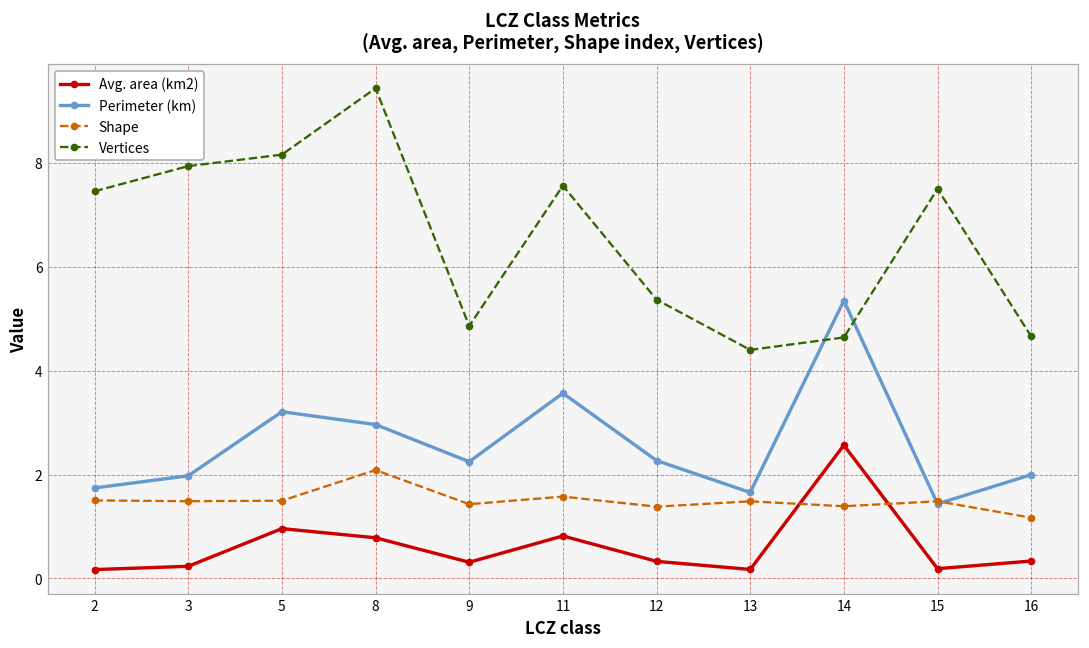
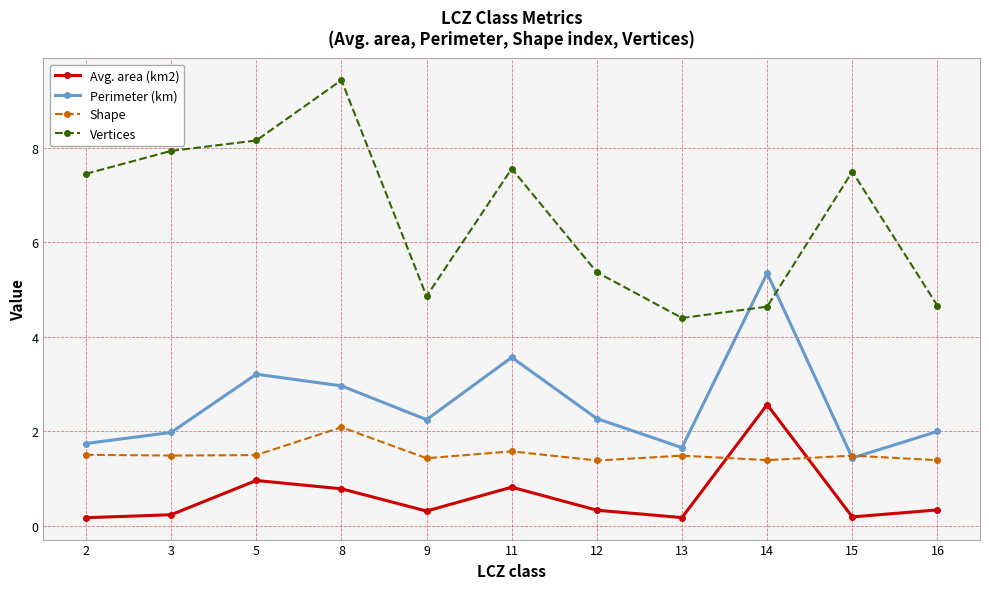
Shape, 16: 1.2 -> 1.4
